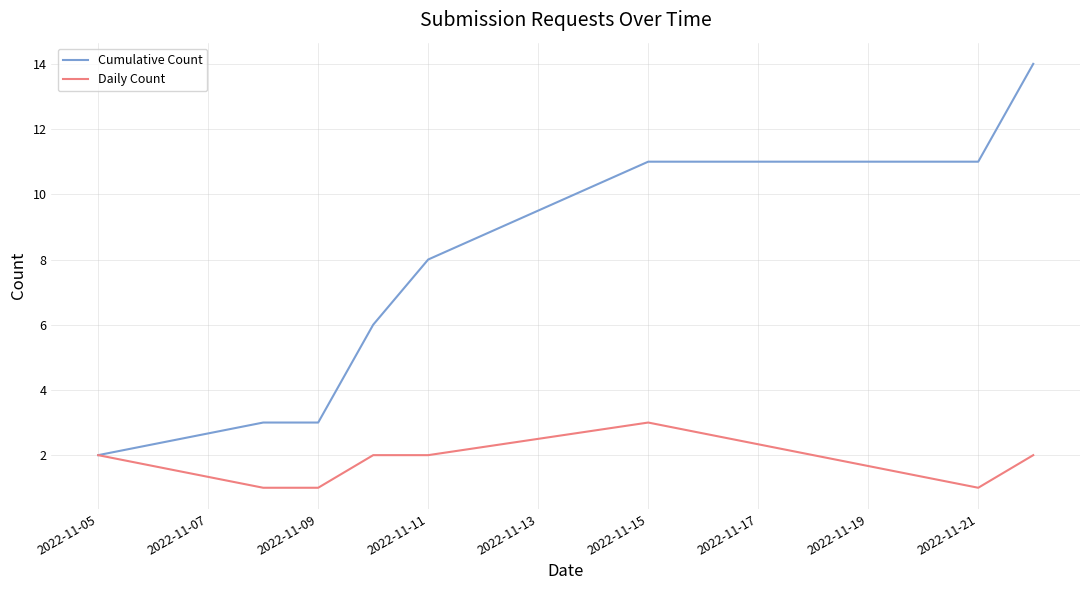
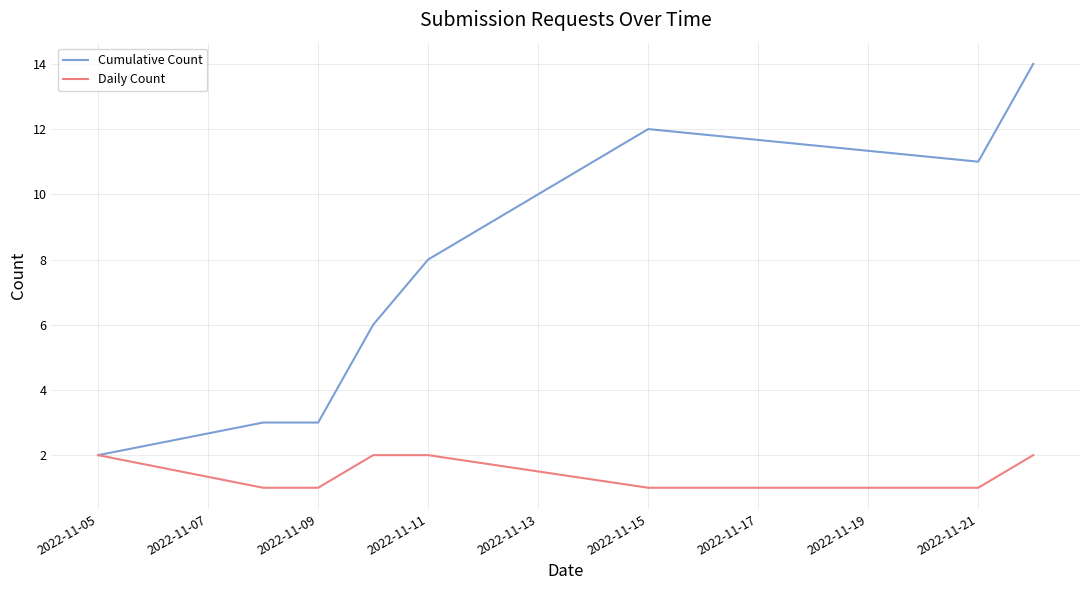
Cumulative Count, 2022-11-15: 11 -> 12
Daily Count, 2022-11-15: 3 -> 1
